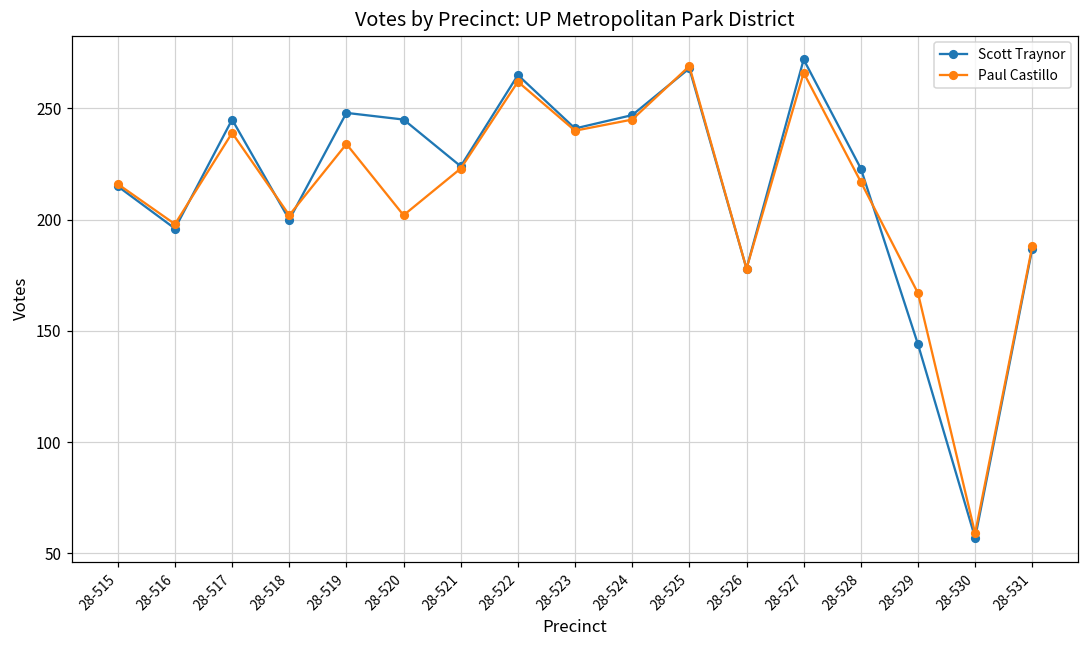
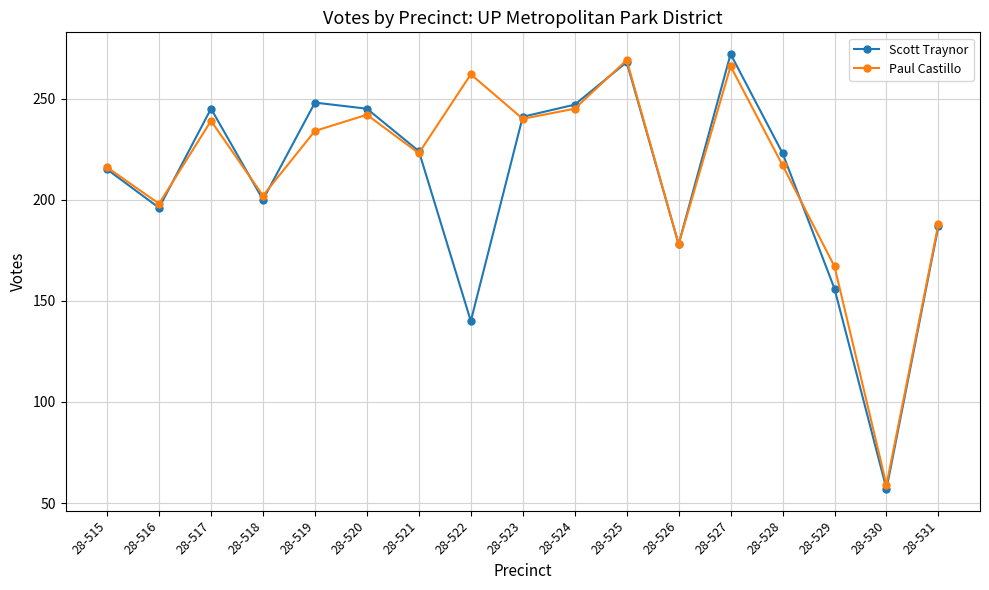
Paul Castillo, 28-520: 202 -> 242
Scott Traynor, 28-522: 265 -> 140
Scott Traynor, 28-529: 144 -> 156
